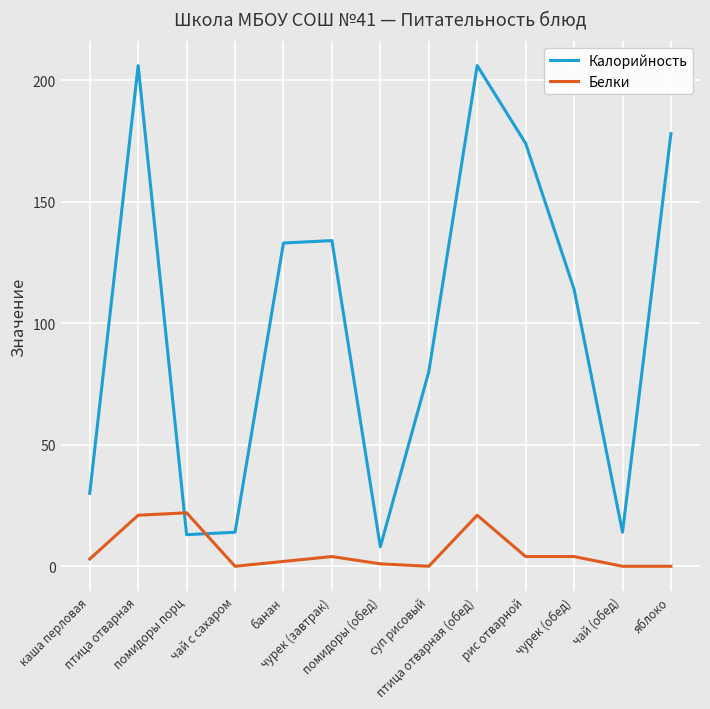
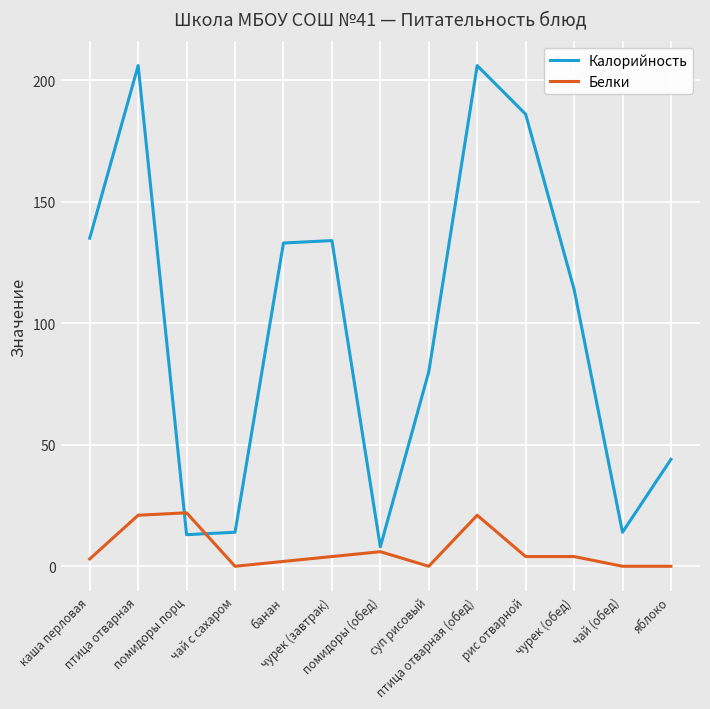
Калорийность, каша перловая: 30 -> 135
Белки, помидоры (обед): 1 -> 6
Калорийность, рис отварной: 174 -> 186
Калорийность, яблоко: 178 -> 44
